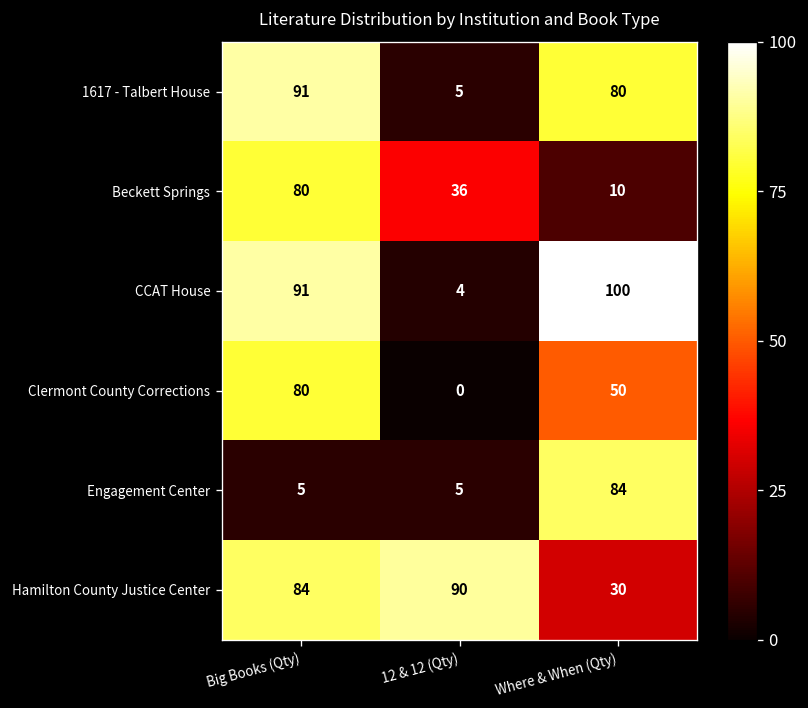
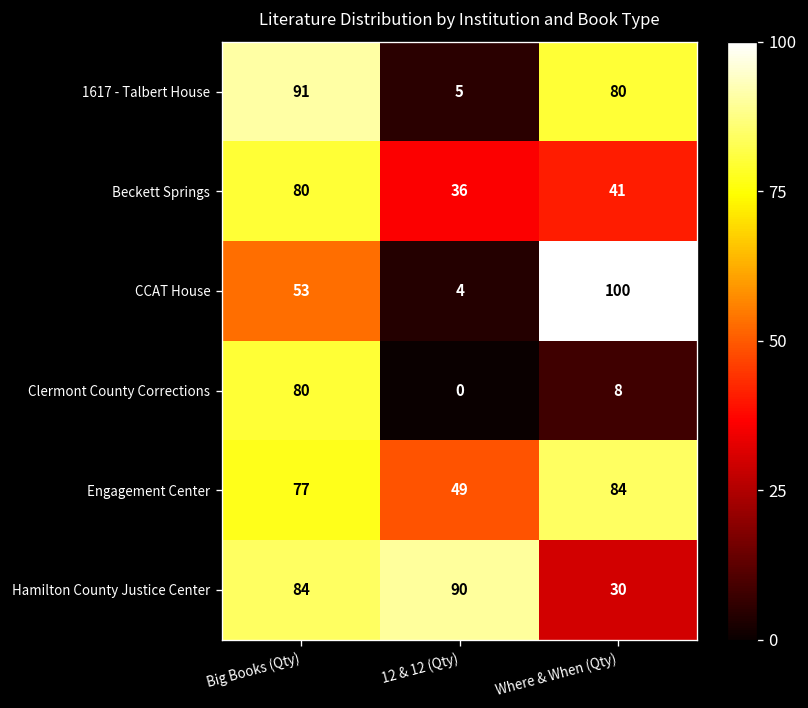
Beckett Springs, Where & When (Qty): 10 -> 41
CCAT House, Big Books (Qty): 91 -> 53
Clermont County Corrections, Where & When (Qty): 50 -> 8
Engagement Center, Big Books (Qty): 5 -> 77
Engagement Center, 12 & 12 (Qty): 5 -> 49
